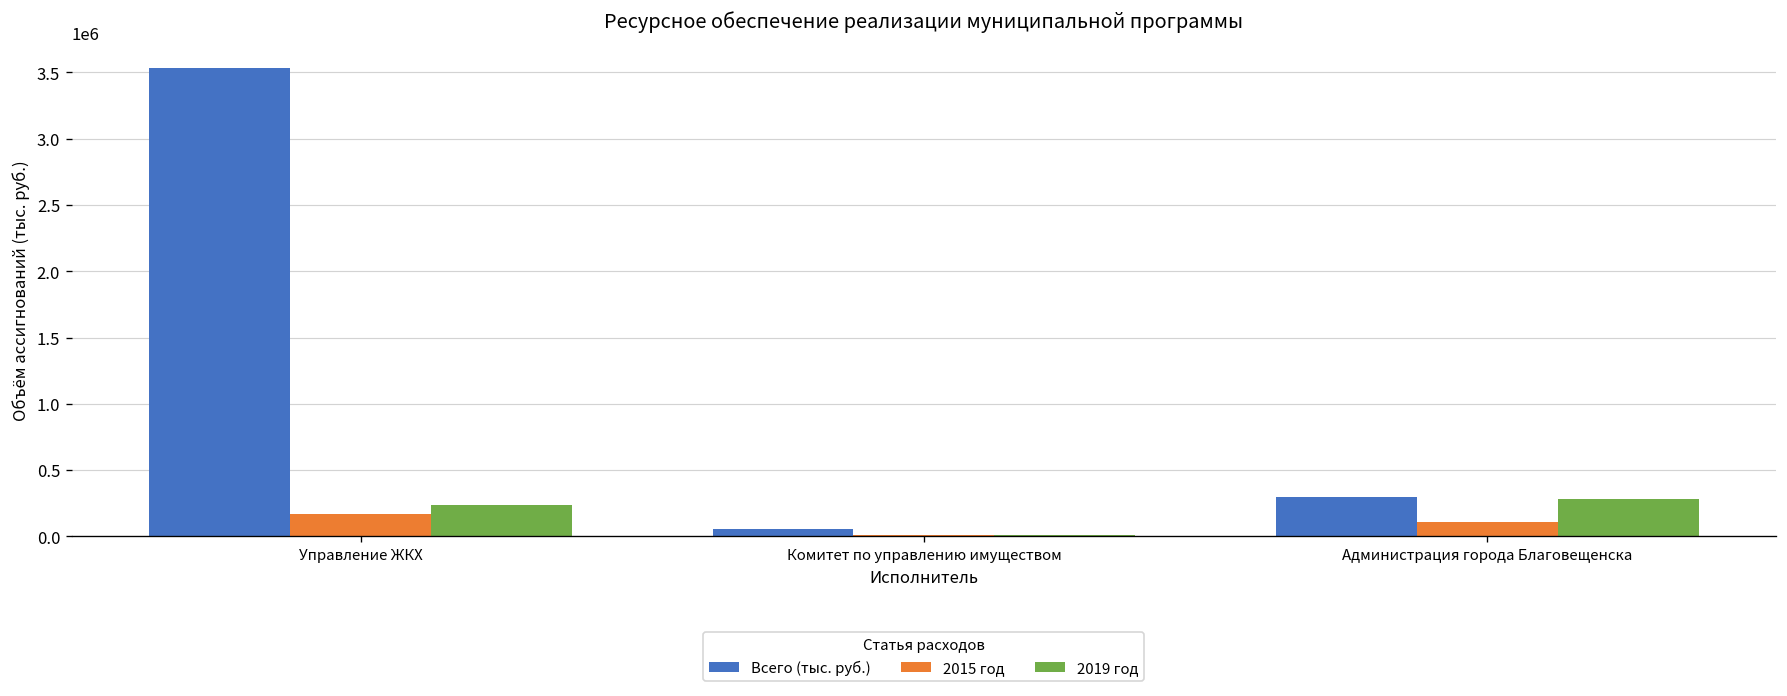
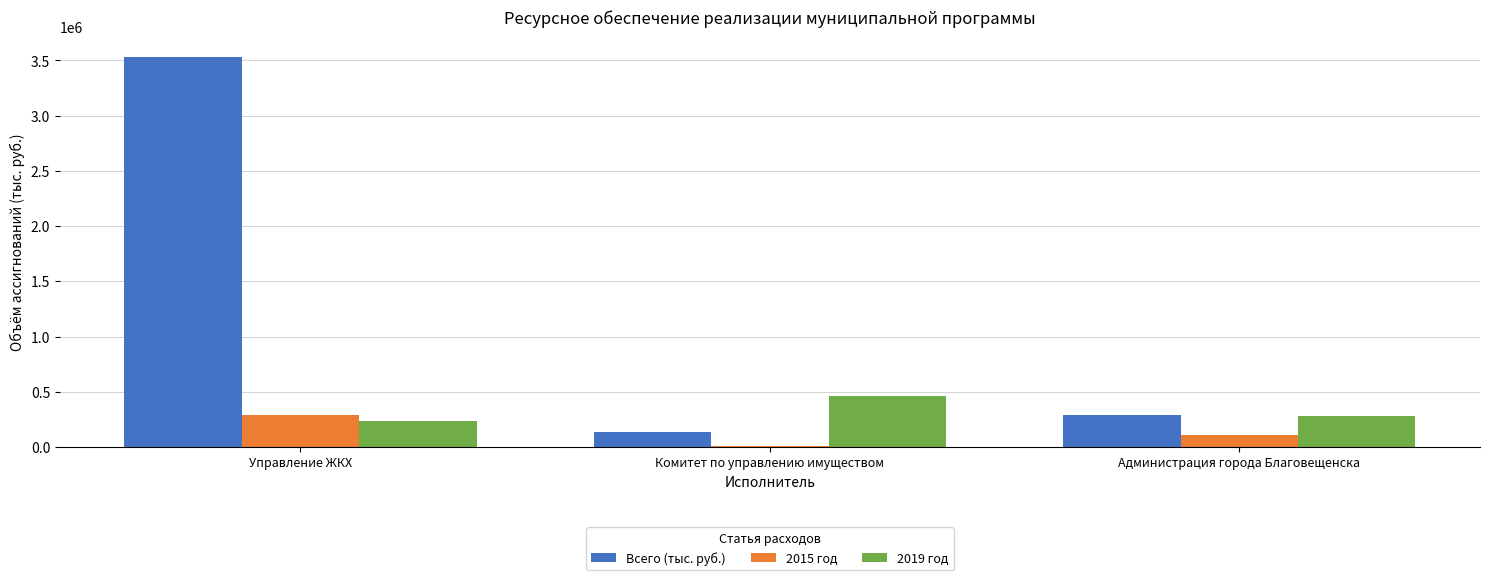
2015 год, Управление ЖКХ: 170000 -> 290000
Всего (тыс. руб.), Комитет по управлению имуществом: 60000 -> 140000
2019 год, Комитет по управлению имуществом: 10000 -> 460000
